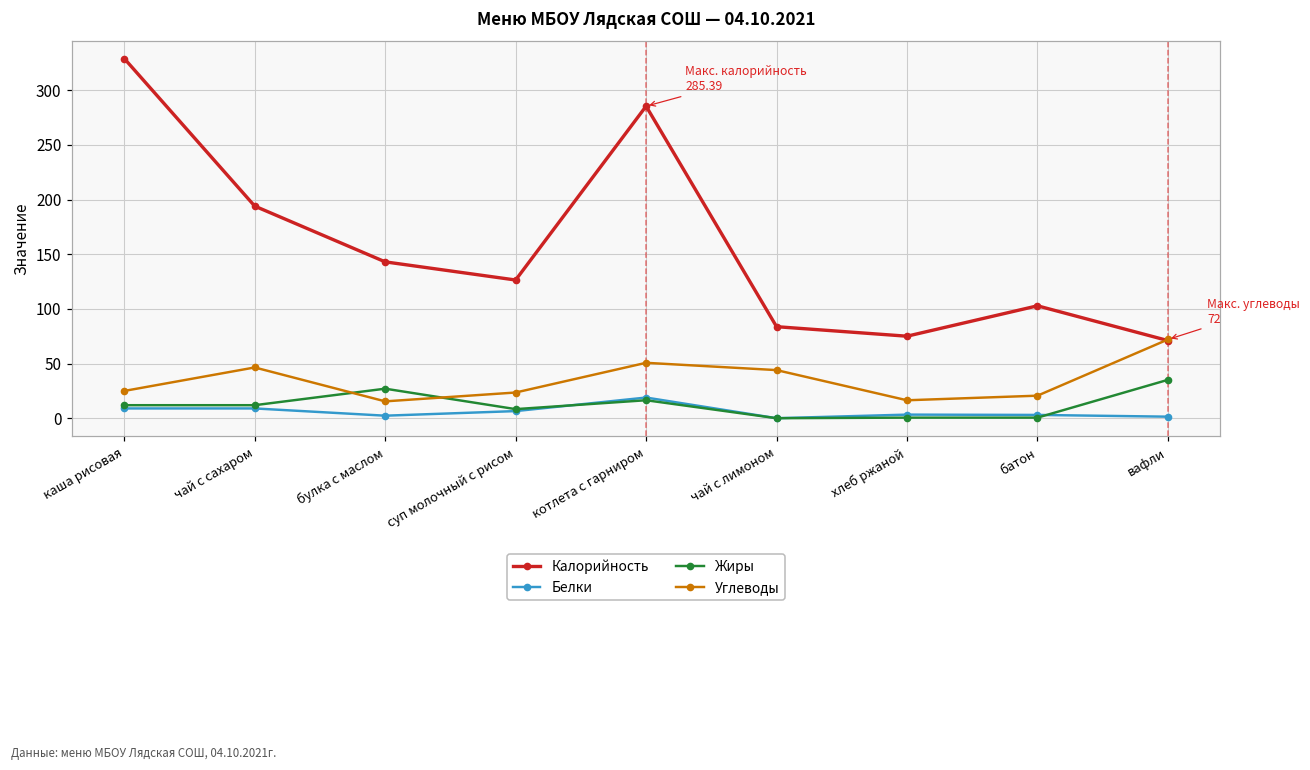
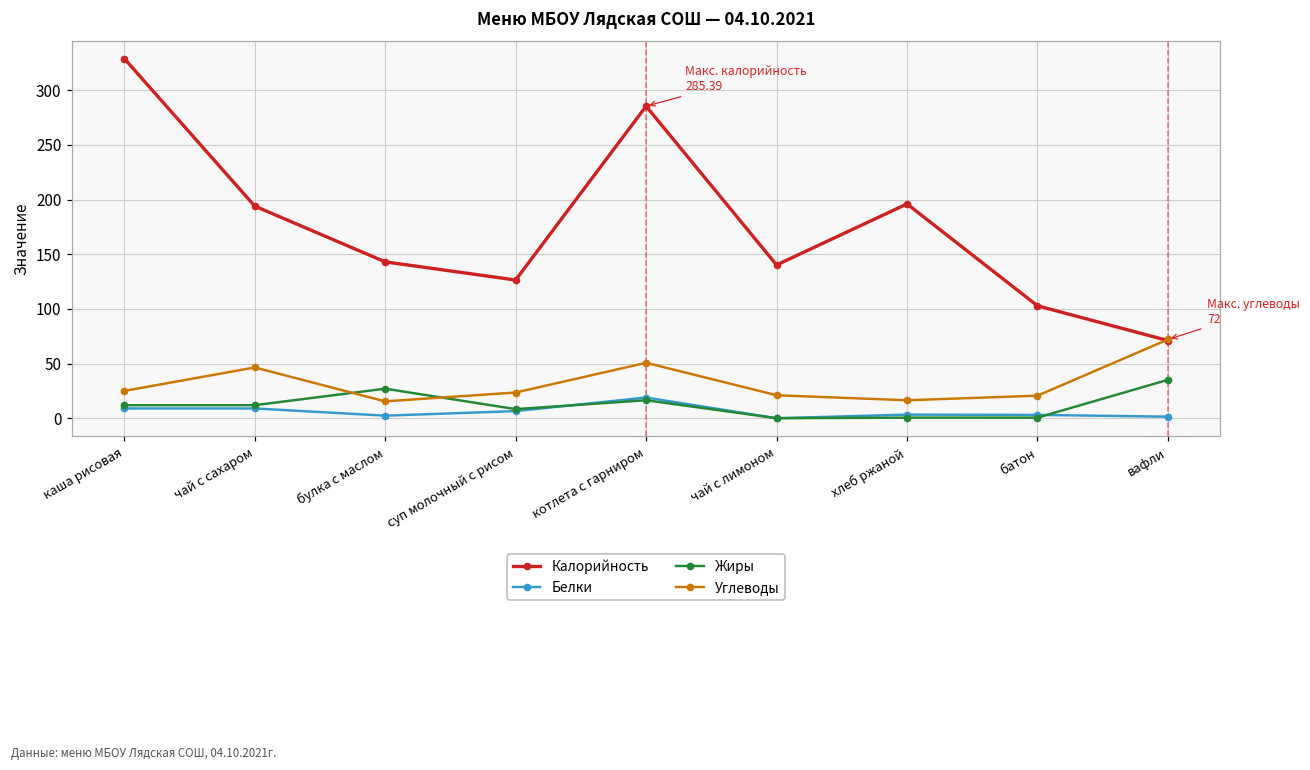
Калорийность, чай с лимоном: 80 -> 140
Углеводы, чай с лимоном: 40 -> 20
Калорийность, хлеб ржаной: 80 -> 200
